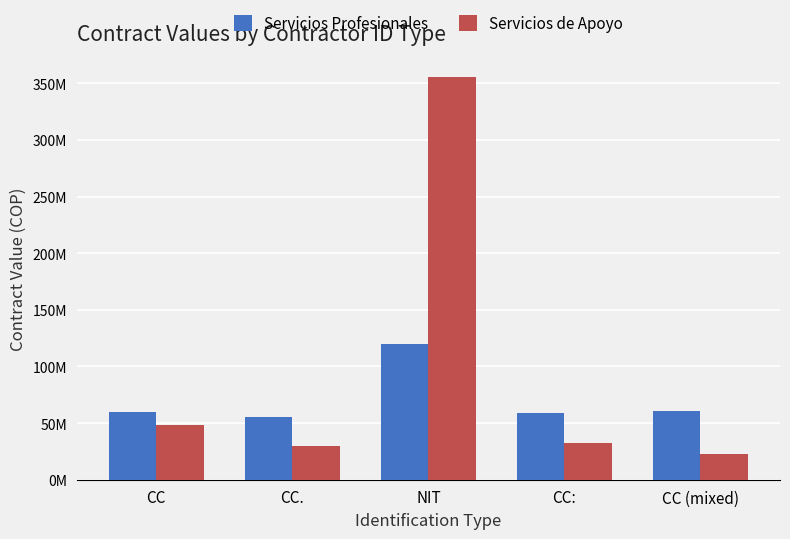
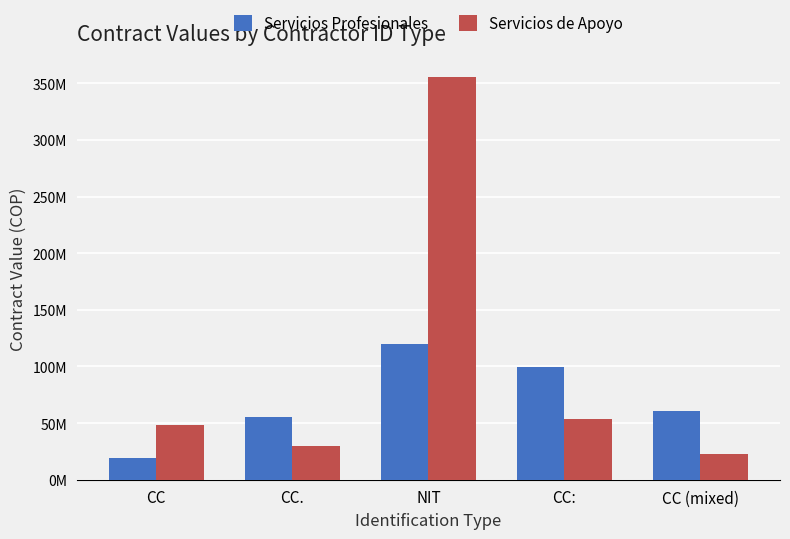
Servicios Profesionales, CC: 60000000 -> 19000000
Servicios Profesionales, CC:: 59000000 -> 100000000
Servicios de Apoyo, CC:: 32000000 -> 54000000
